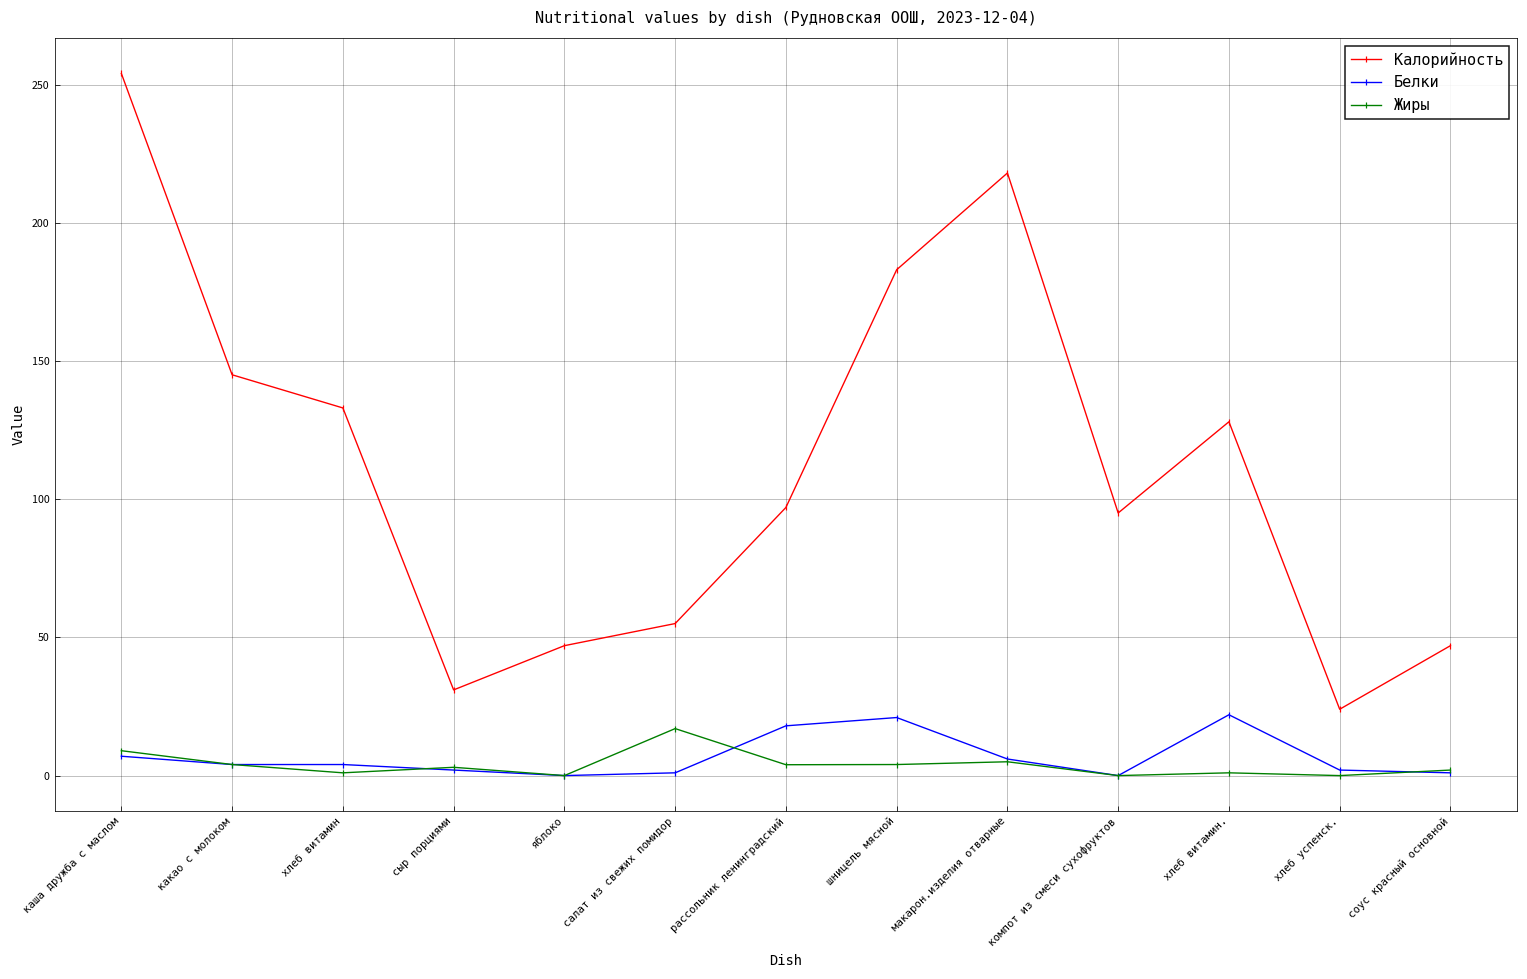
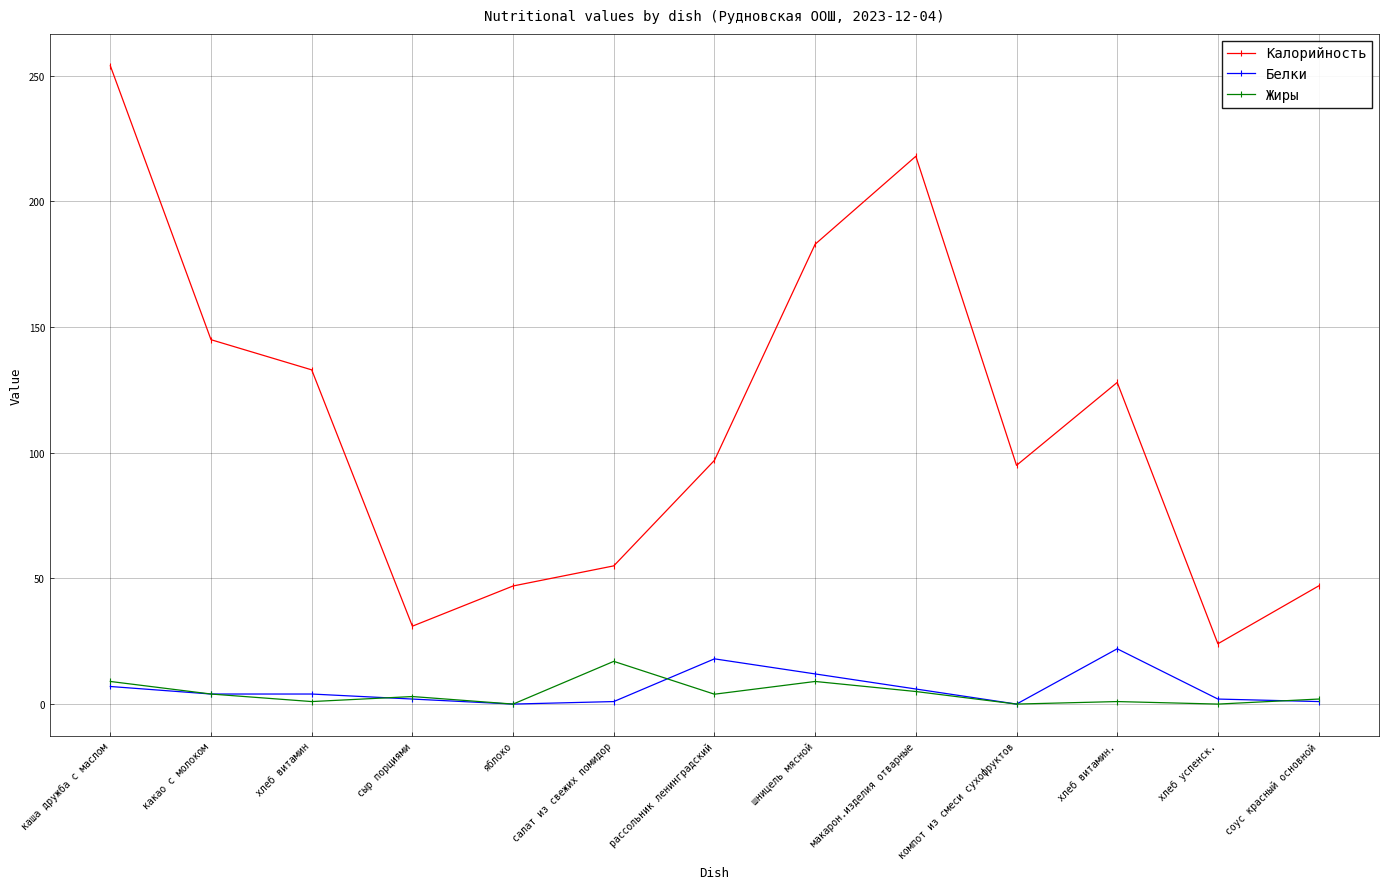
Белки, шницель мясной: 21 -> 12
Жиры, шницель мясной: 4 -> 9
